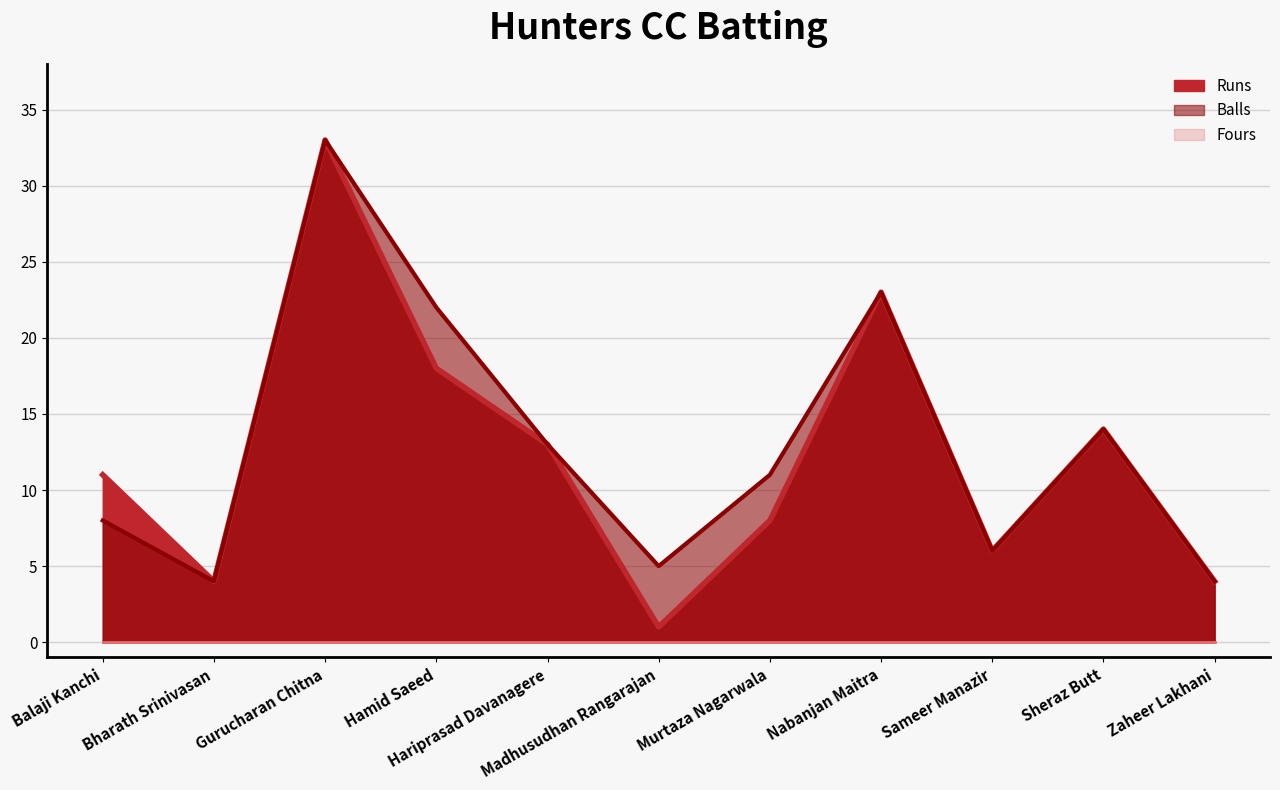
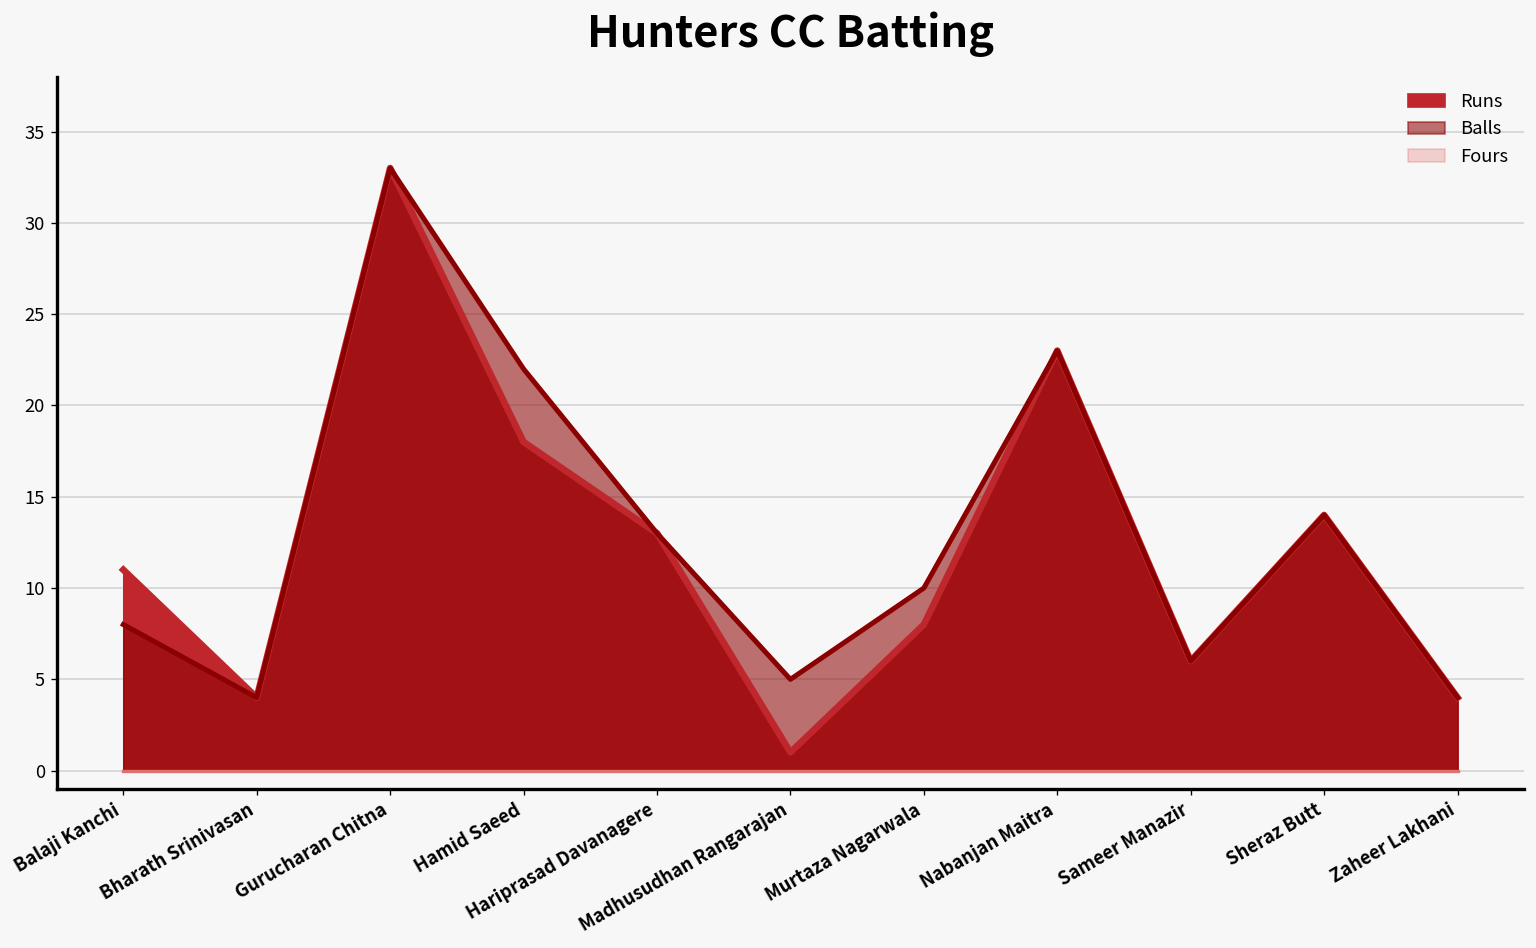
Balls, Murtaza Nagarwala: 11 -> 10
